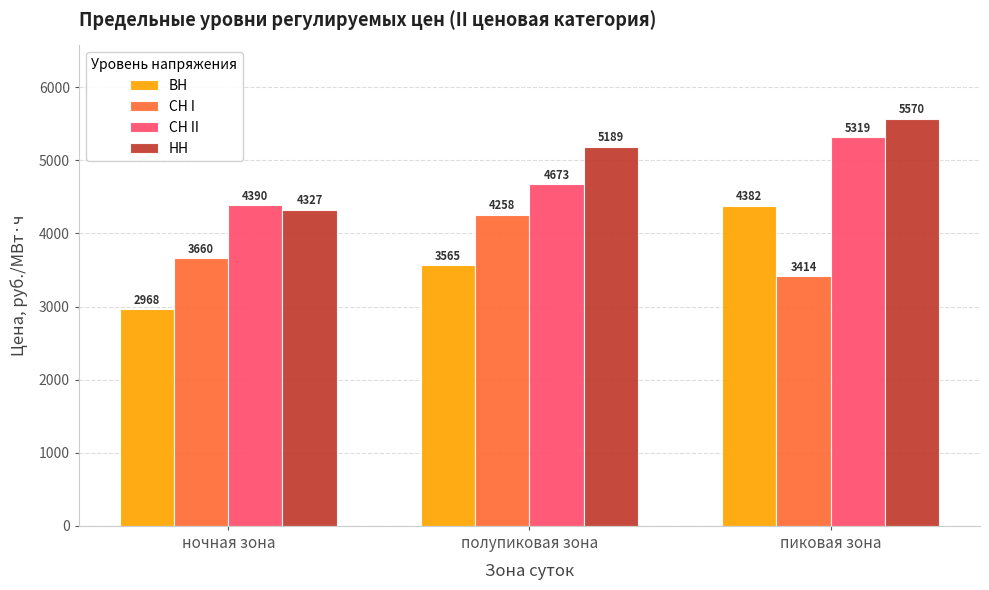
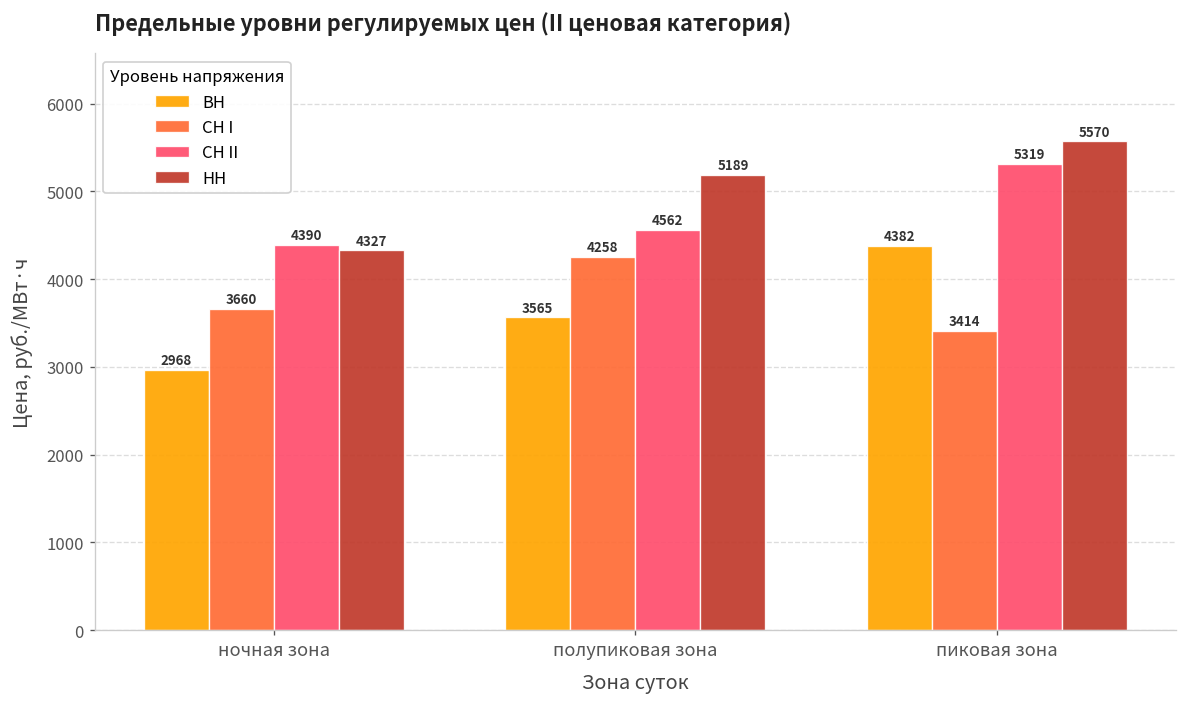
СН II, полупиковая зона: 4673 -> 4562
